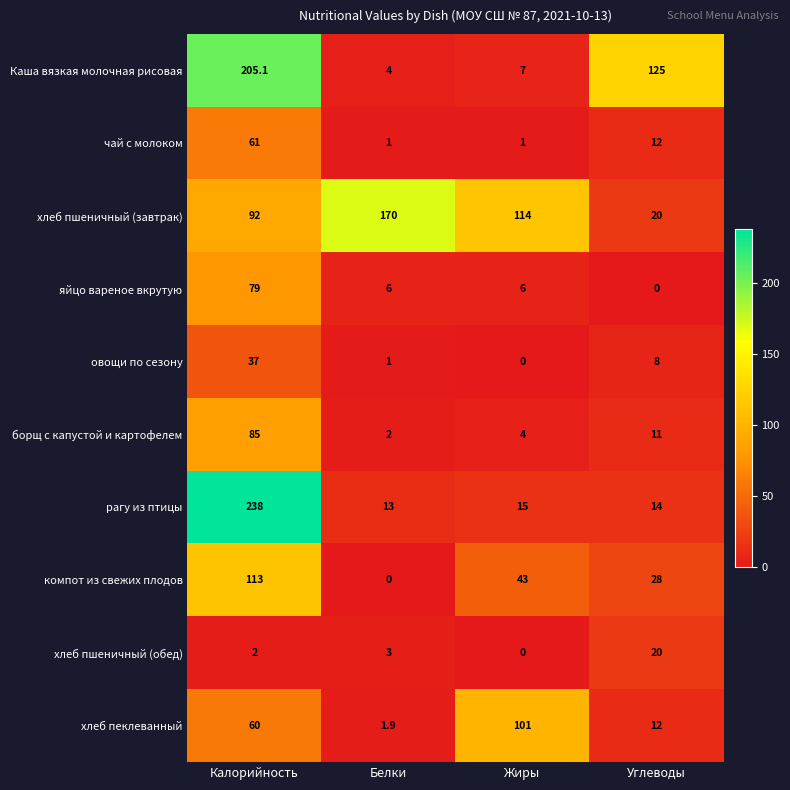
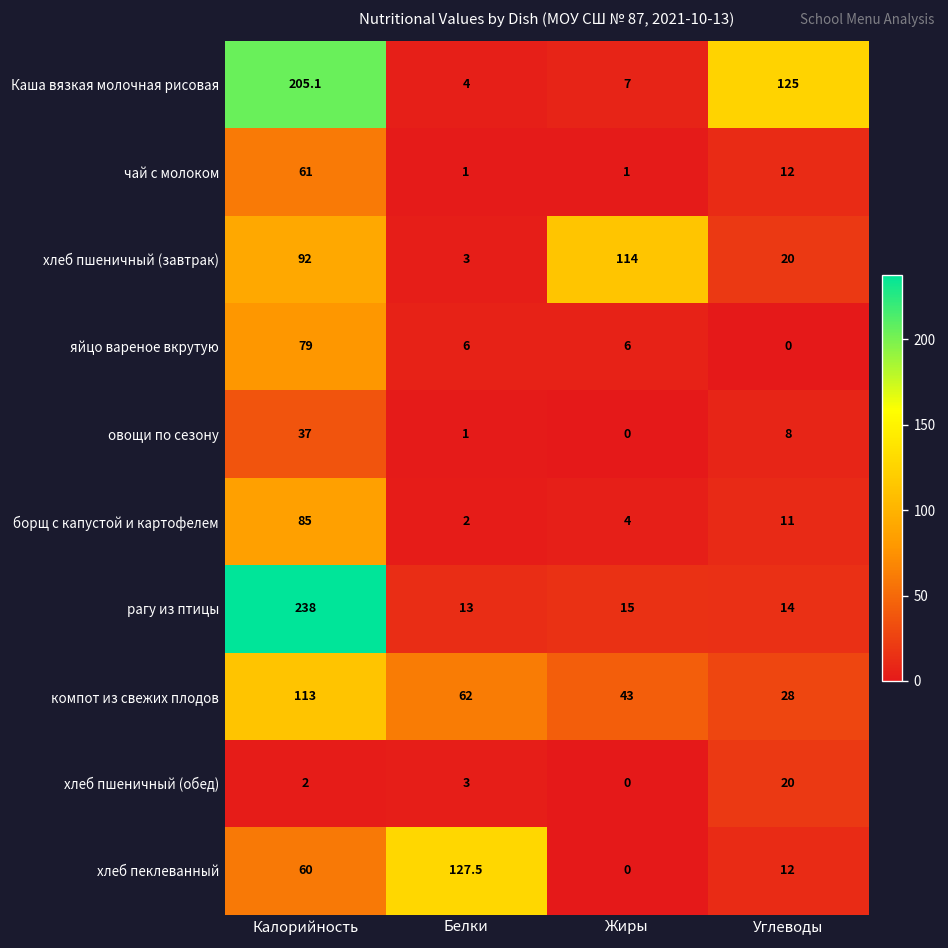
хлеб пшеничный (завтрак), Белки: 170 -> 3
компот из свежих плодов, Белки: 0 -> 62
хлеб пеклеванный, Белки: 1.9 -> 127.5
хлеб пеклеванный, Жиры: 101 -> 0
